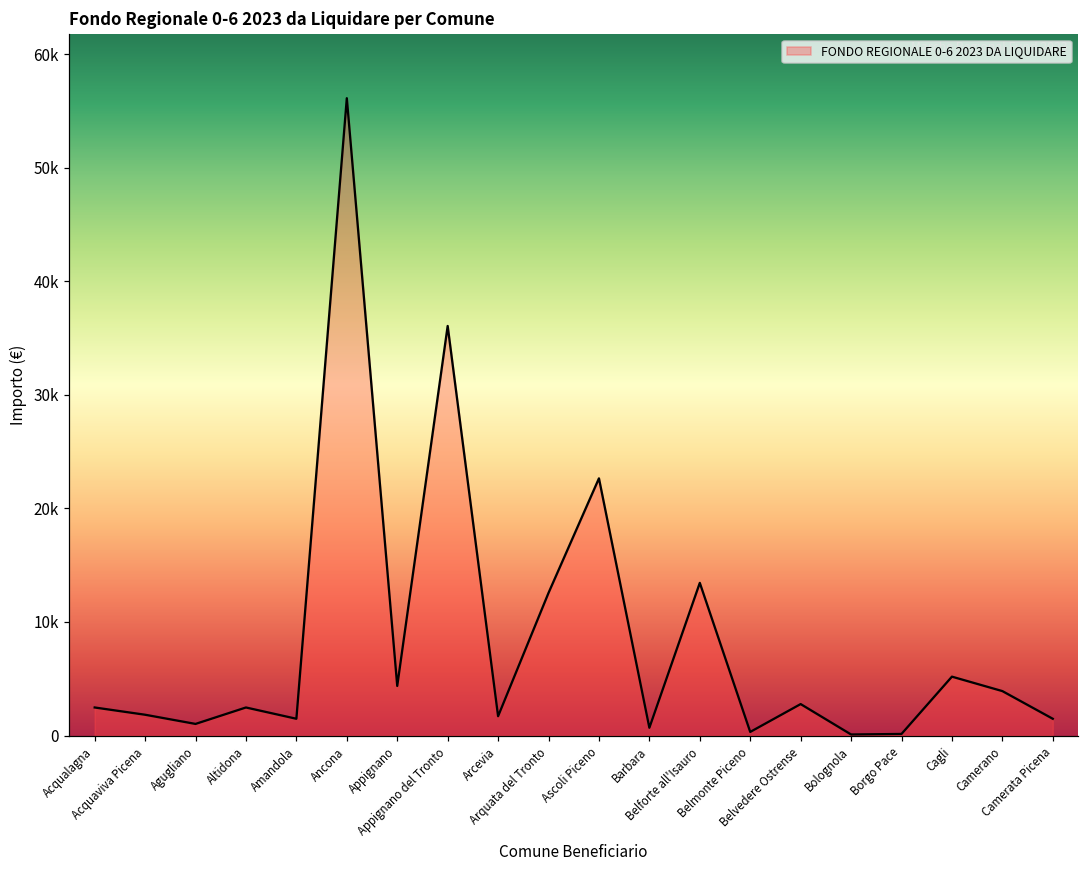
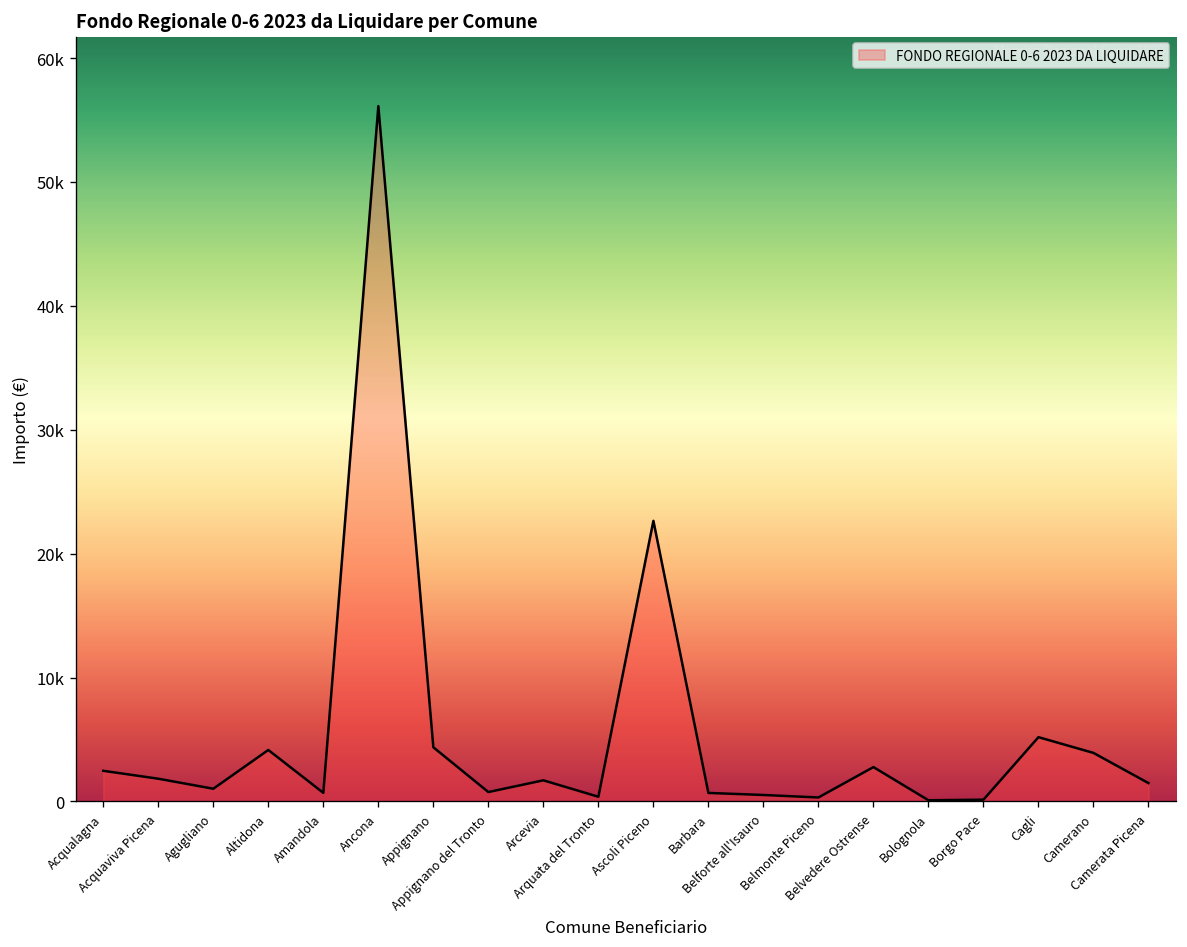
Altidona: 2500 -> 4200
Amandola: 1500 -> 700
Appignano del Tronto: 36100 -> 800
Arquata del Tronto: 12600 -> 400
Belforte all'Isauro: 13400 -> 500
